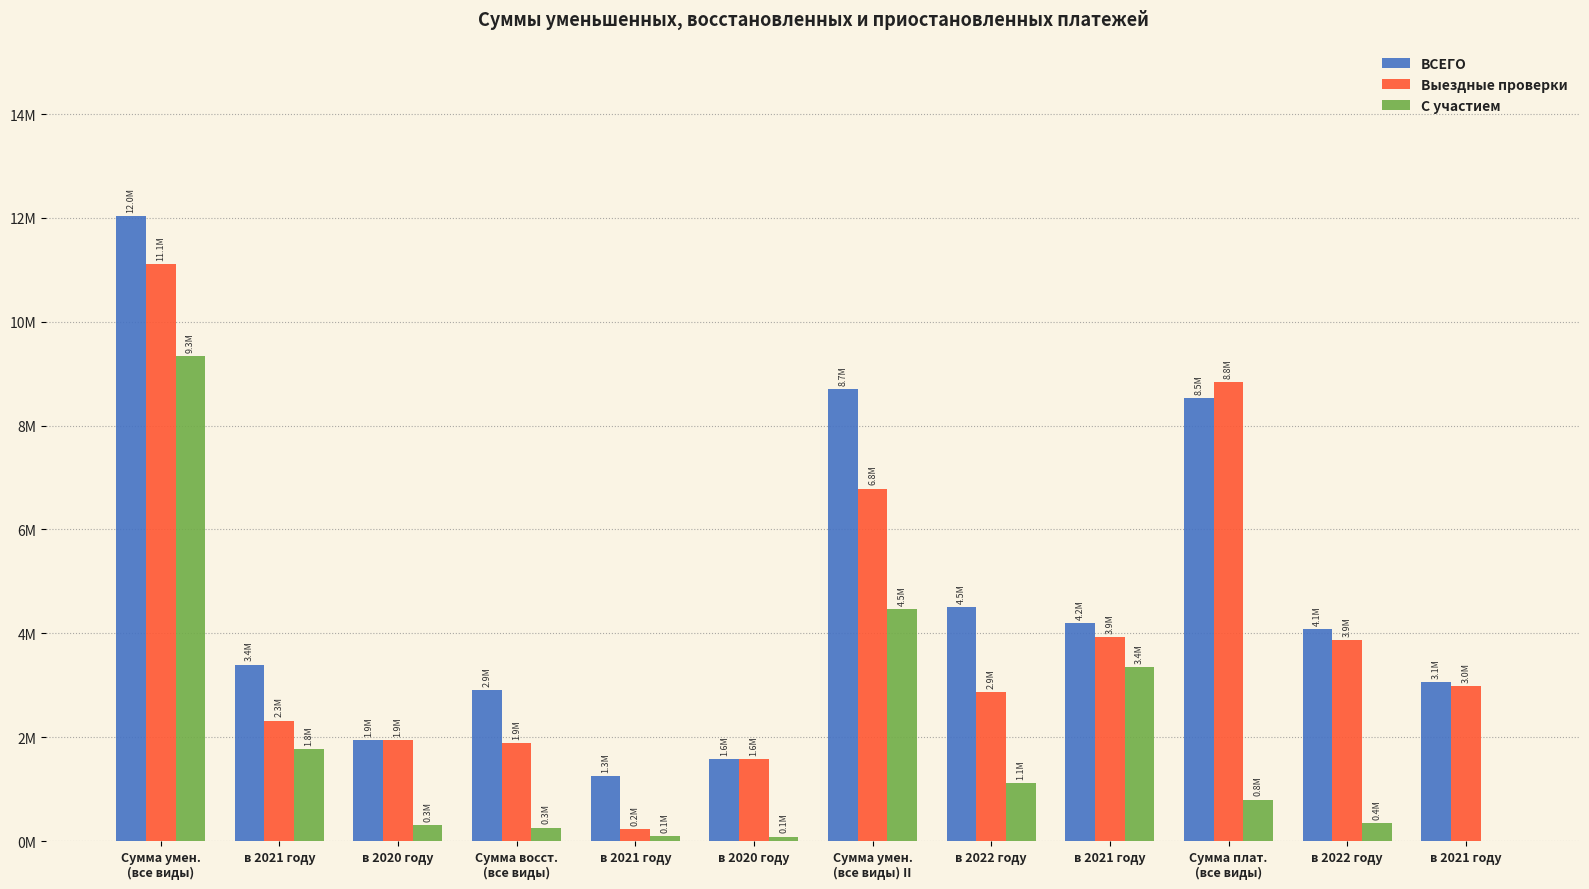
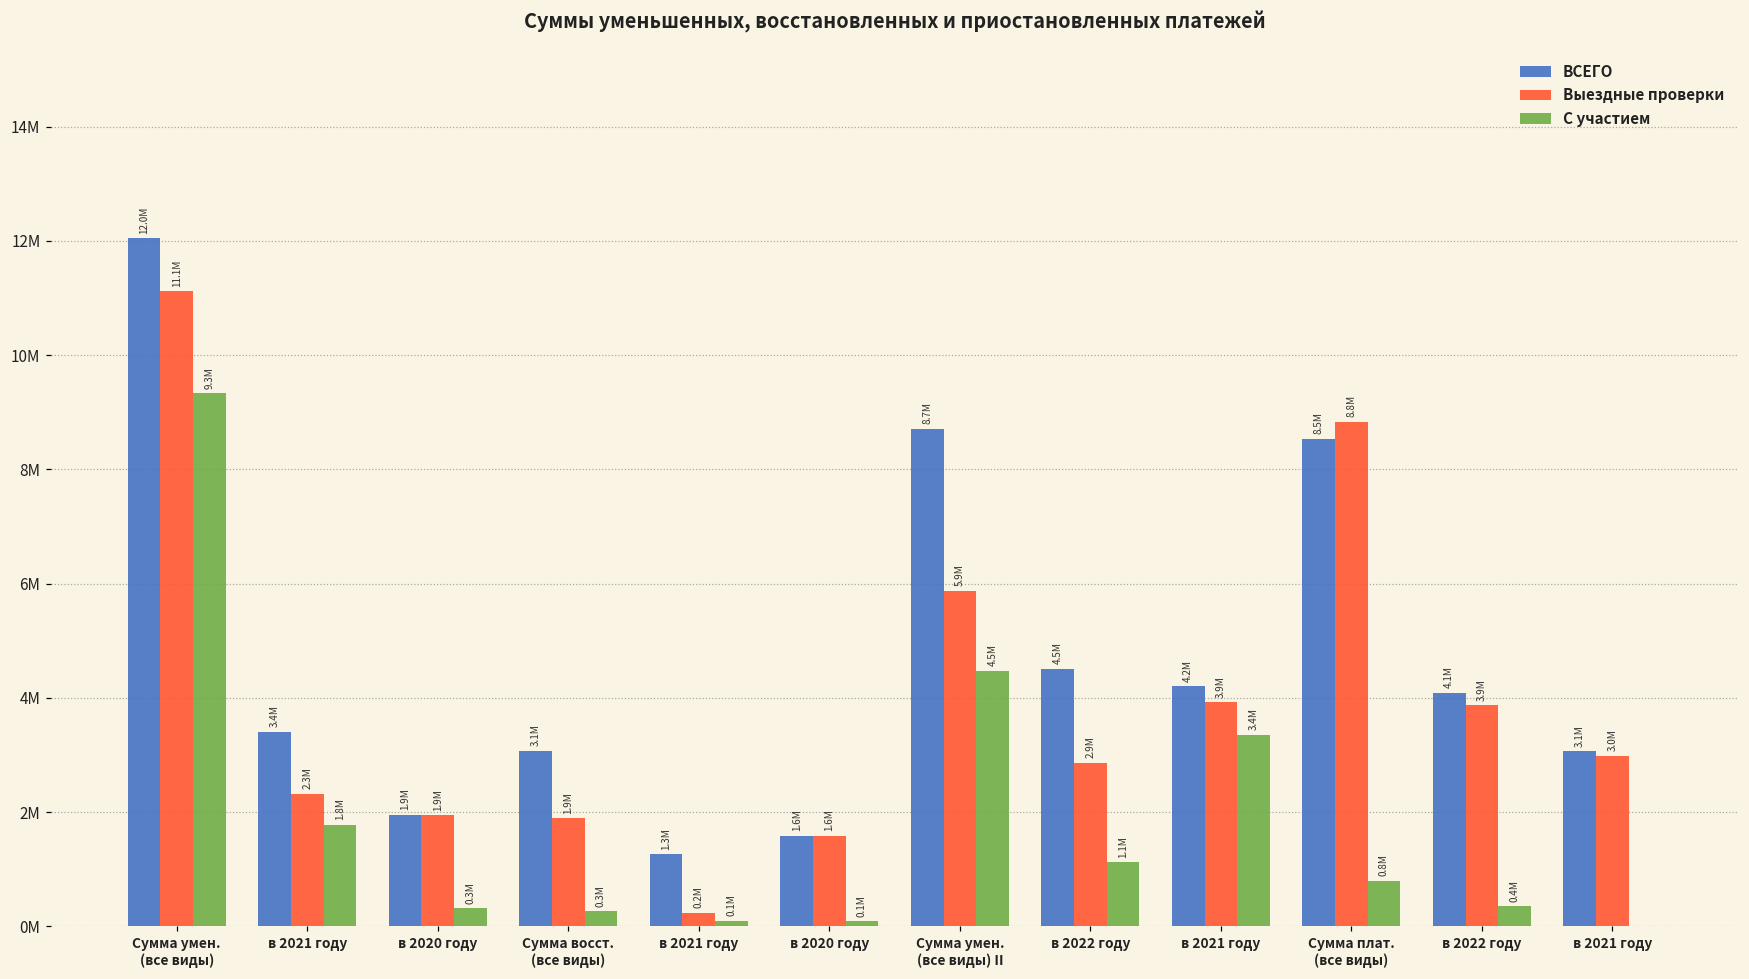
ВСЕГО, Сумма восст. (все виды): 2.9M -> 3.1M
Выездные проверки, Сумма умен. (все виды) II: 6.8M -> 5.9M
